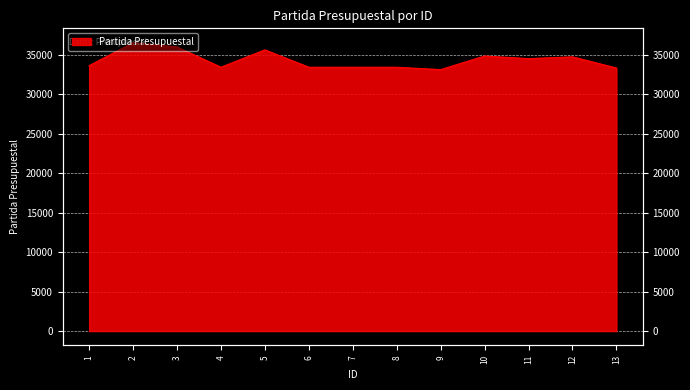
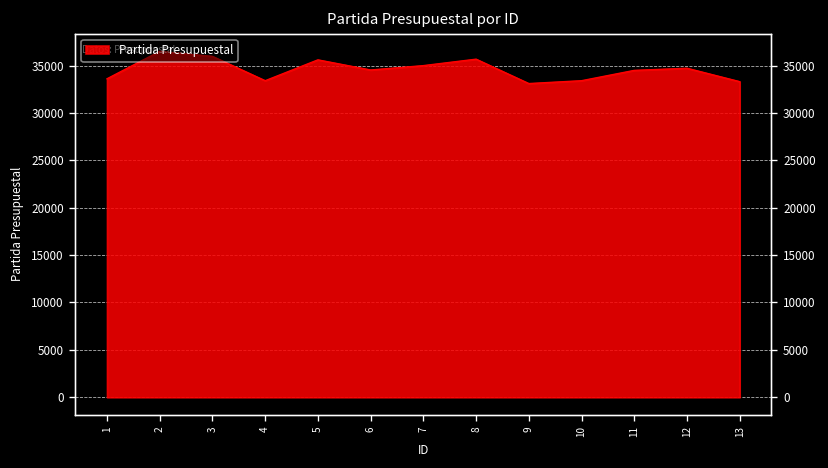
6: 33000 -> 35000
7: 33000 -> 35000
8: 33000 -> 36000
10: 35000 -> 33000
